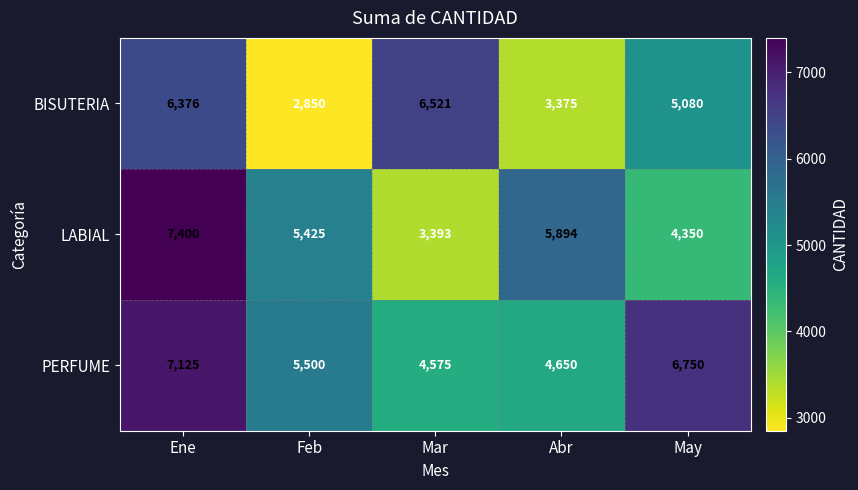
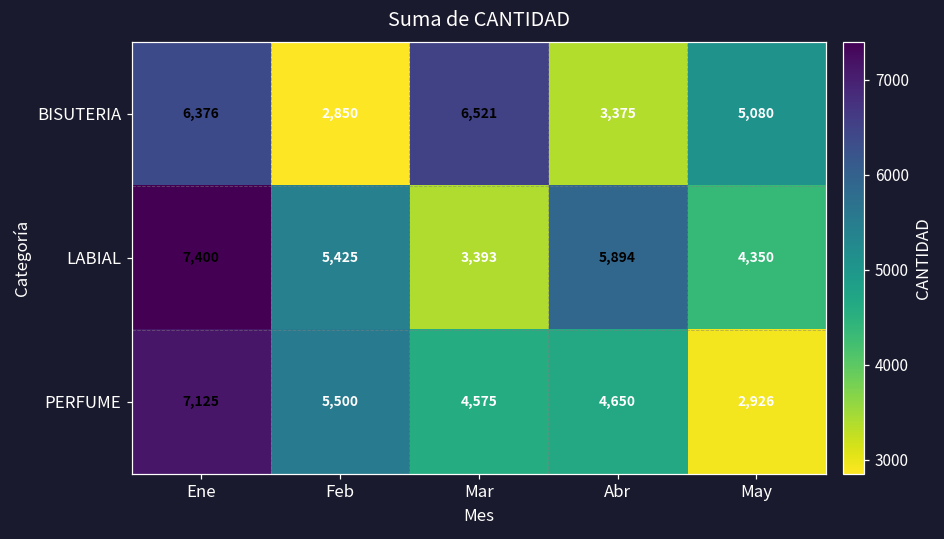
PERFUME, May: 6,750 -> 2,926
